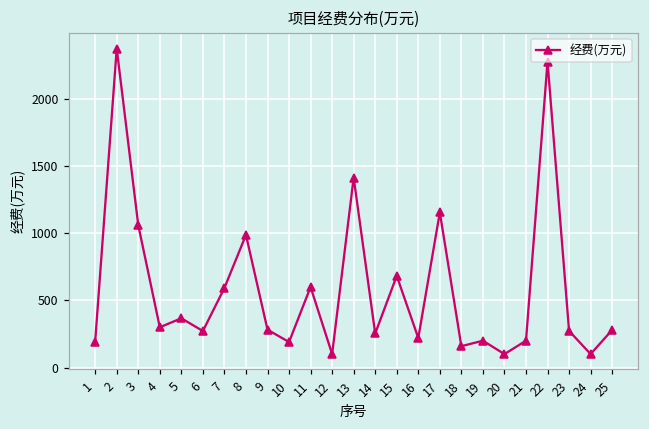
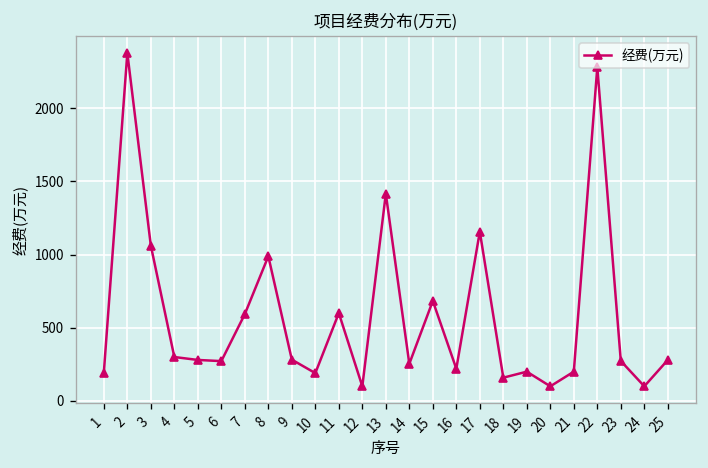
5: 370 -> 280
